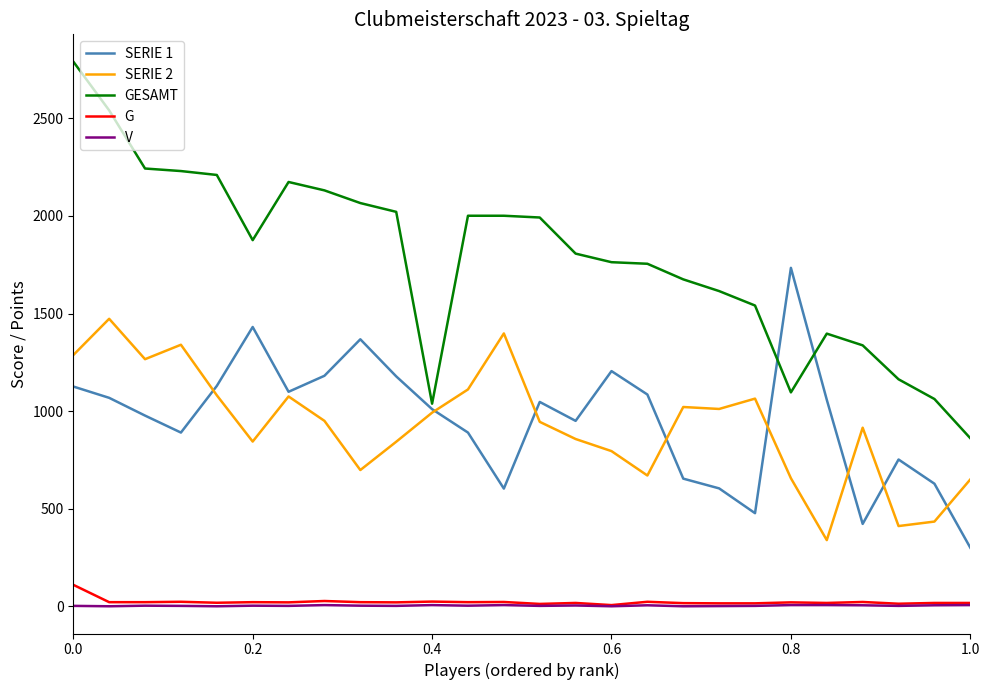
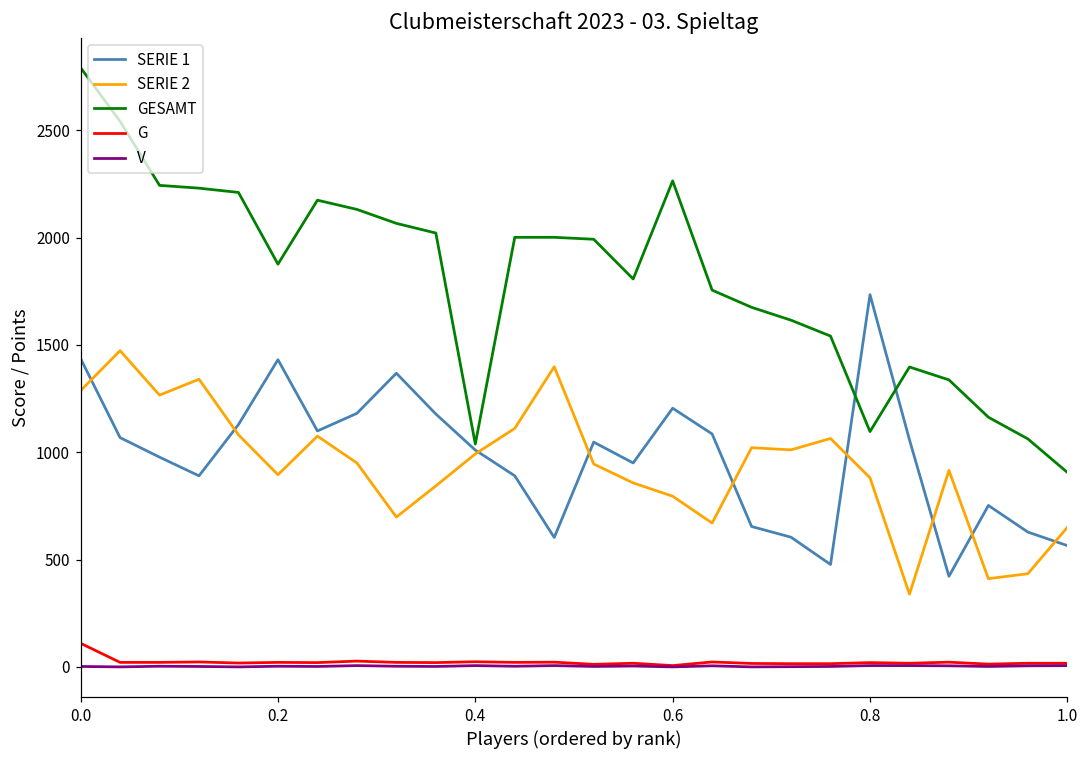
SERIE 1, 0.0: 1130 -> 1440
SERIE 2, 0.2: 840 -> 900
GESAMT, 0.6: 1760 -> 2260
SERIE 2, 0.8: 660 -> 880
SERIE 1, 1.0: 300 -> 570
GESAMT, 1.0: 860 -> 910
